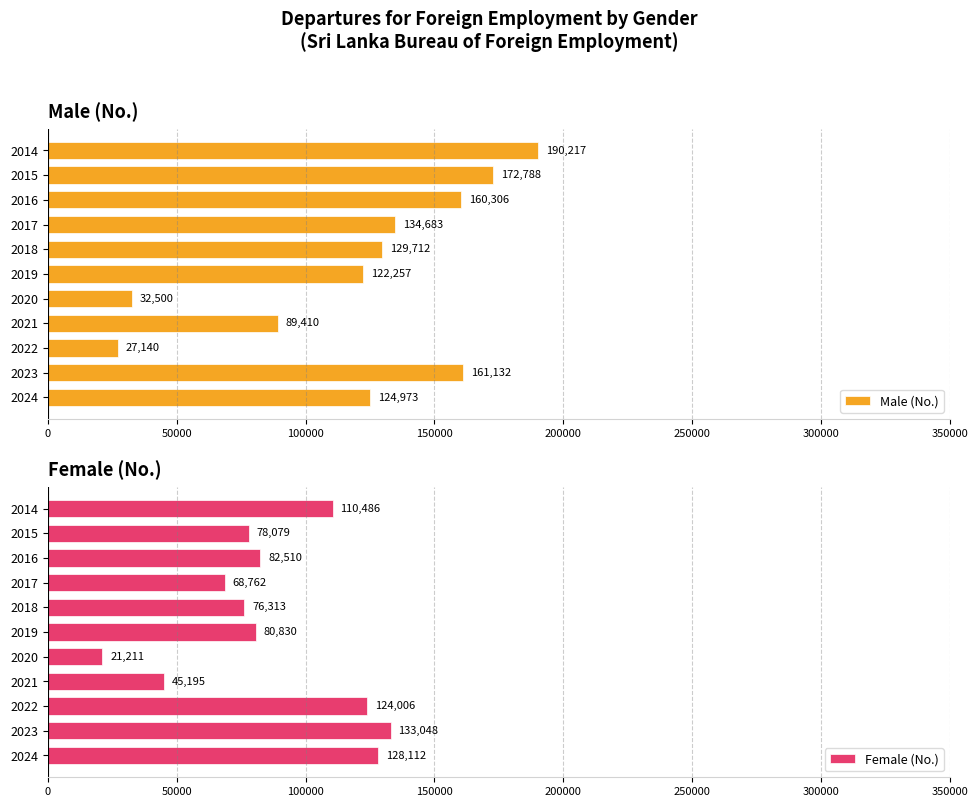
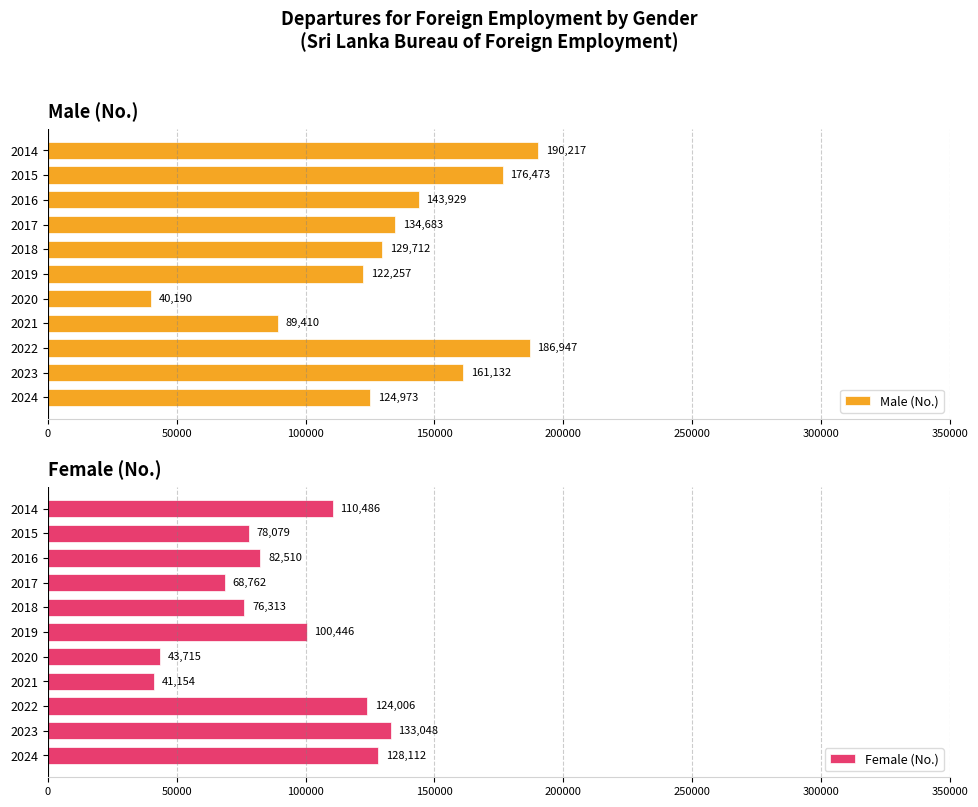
Male (No.), 2015: 172,788 -> 176,473
Male (No.), 2016: 160,306 -> 143,929
Male (No.), 2020: 32,500 -> 40,190
Male (No.), 2022: 27,140 -> 186,947
Female (No.), 2019: 80,830 -> 100,446
Female (No.), 2020: 21,211 -> 43,715
Female (No.), 2021: 45,195 -> 41,154
